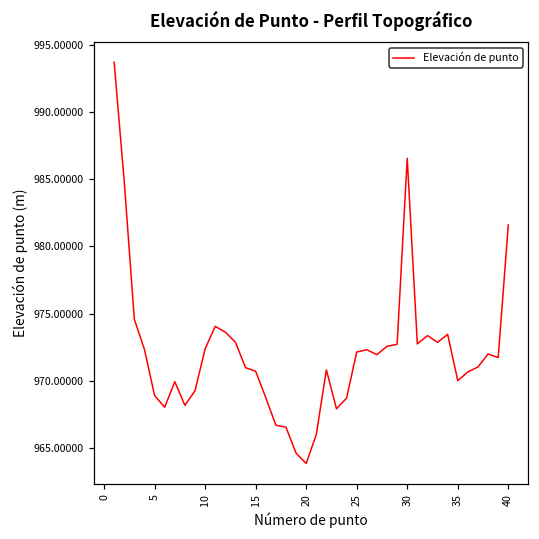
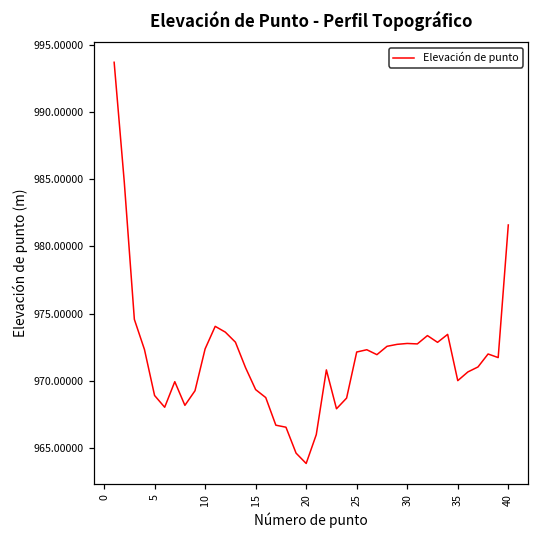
15: 970.7 -> 969.3
30: 986.5 -> 972.8
